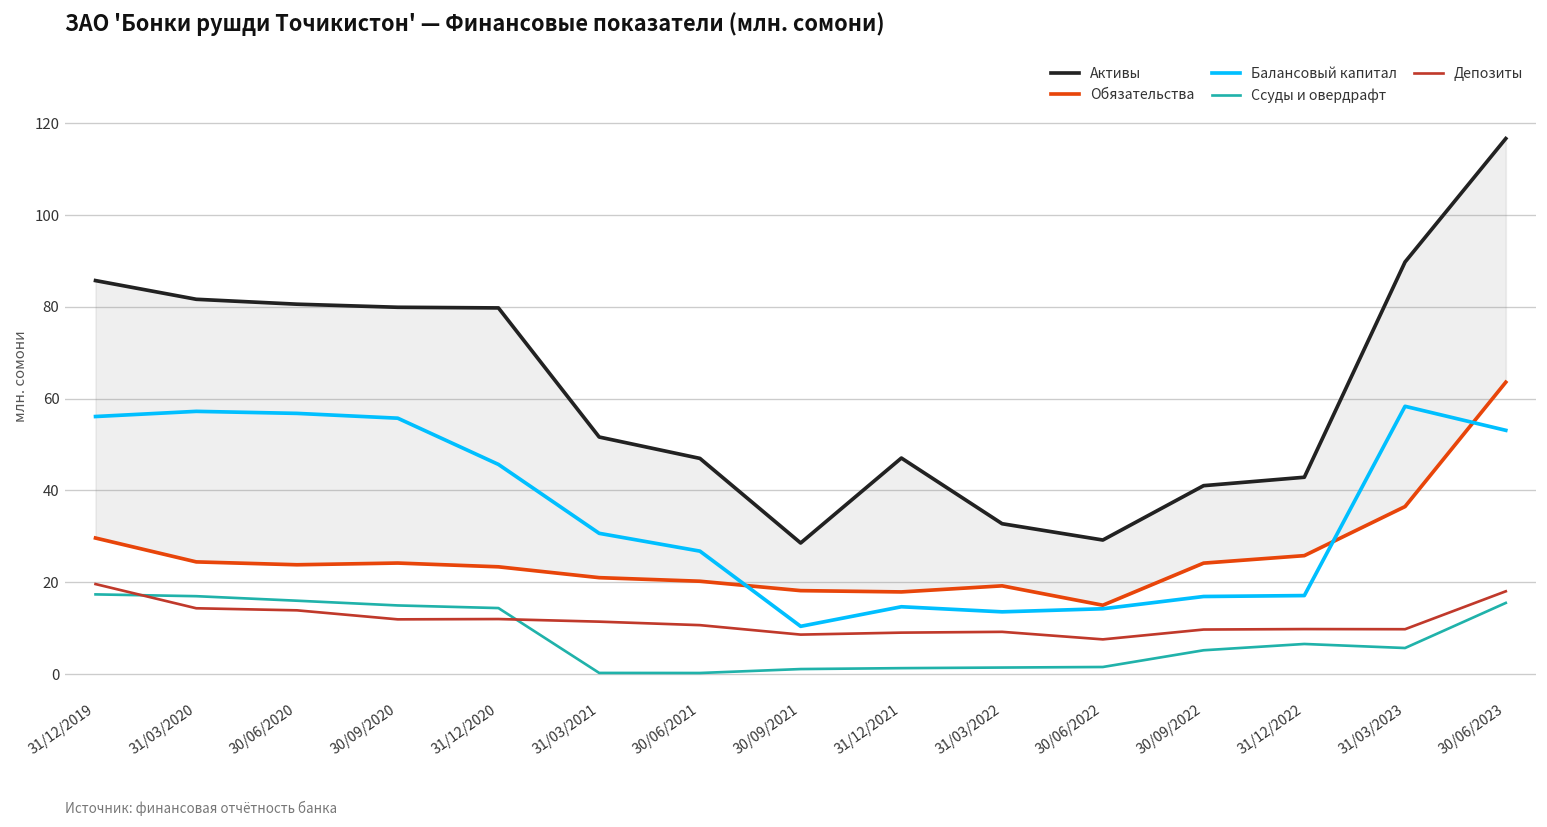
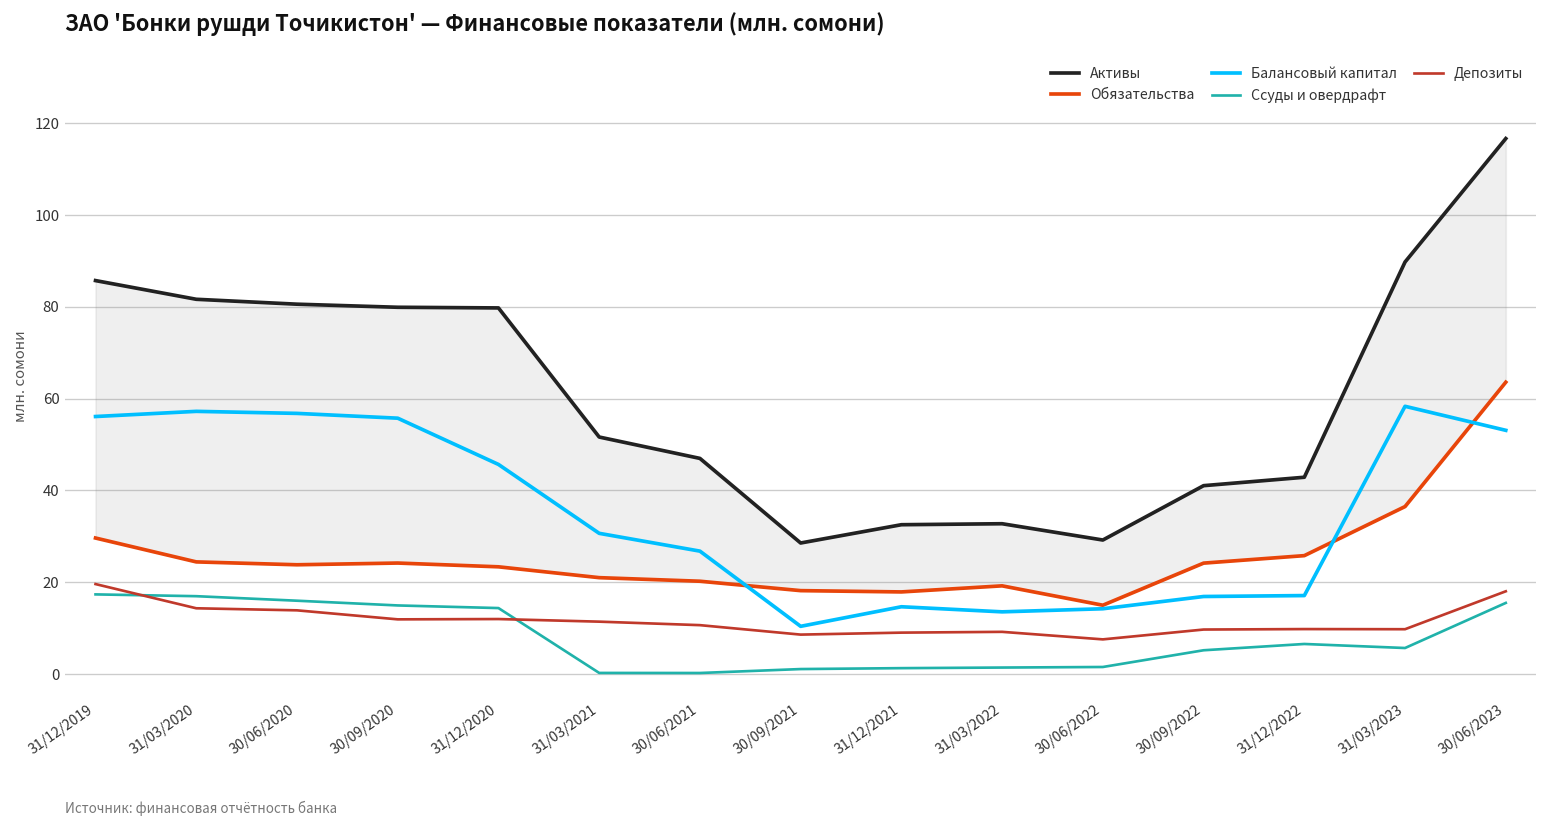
Активы, 31/12/2021: 47 -> 33
